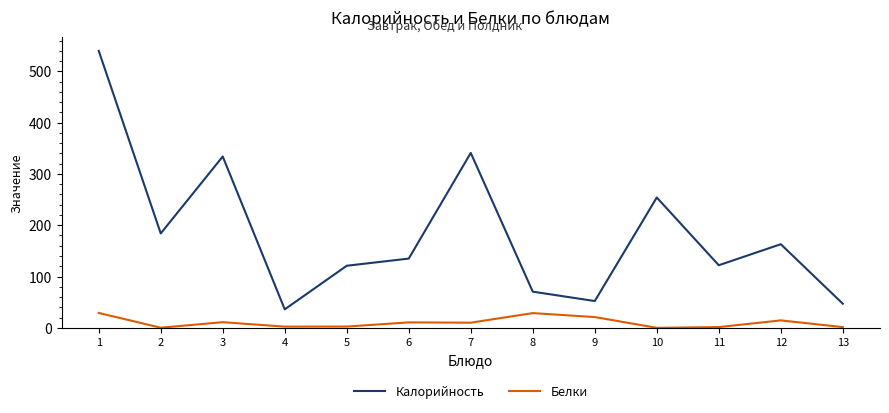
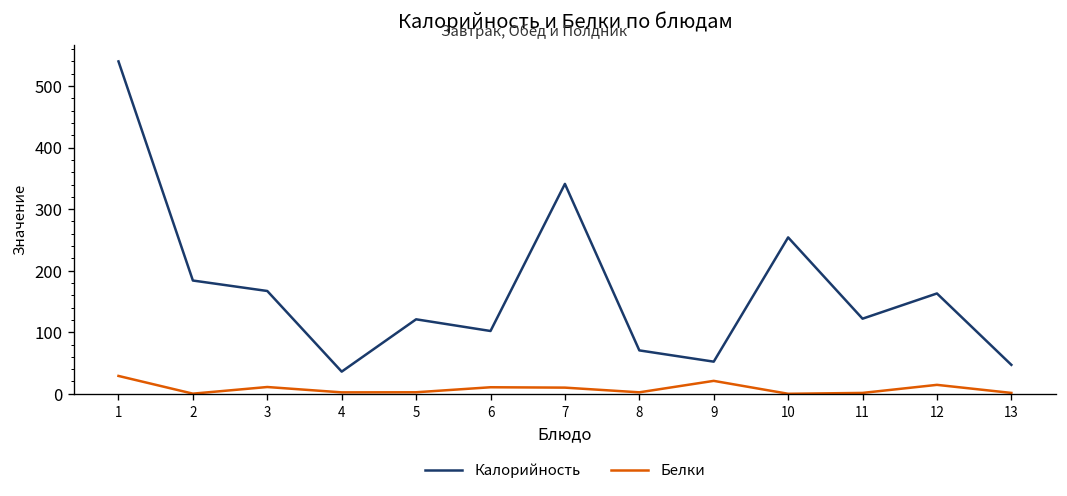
Калорийность, 3: 330 -> 170
Калорийность, 6: 140 -> 100
Белки, 8: 30 -> 0
